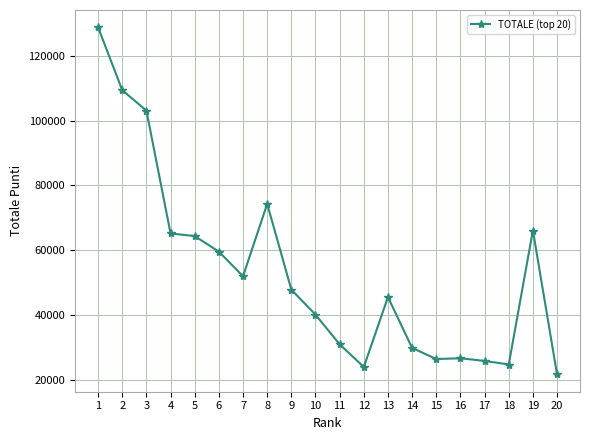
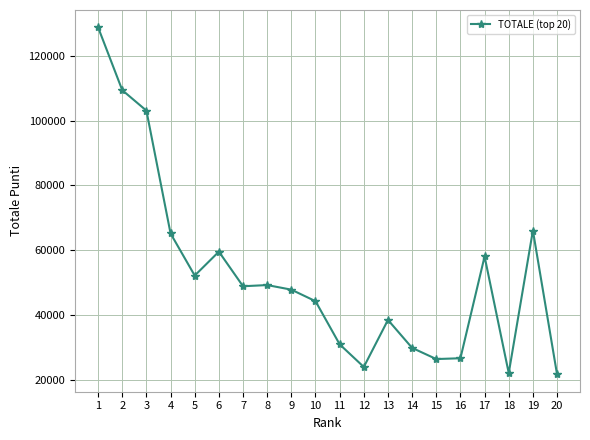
5: 64000 -> 52000
7: 52000 -> 49000
8: 74000 -> 49000
10: 40000 -> 44000
13: 45000 -> 38000
17: 26000 -> 58000
18: 25000 -> 22000
